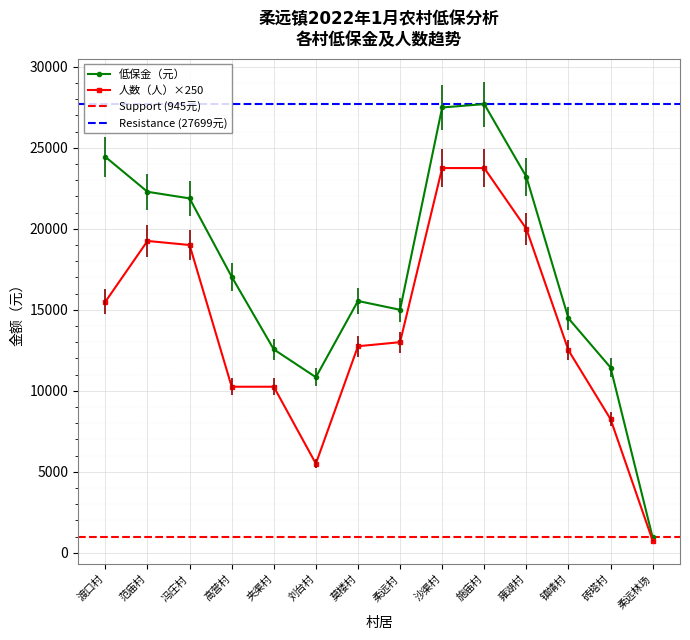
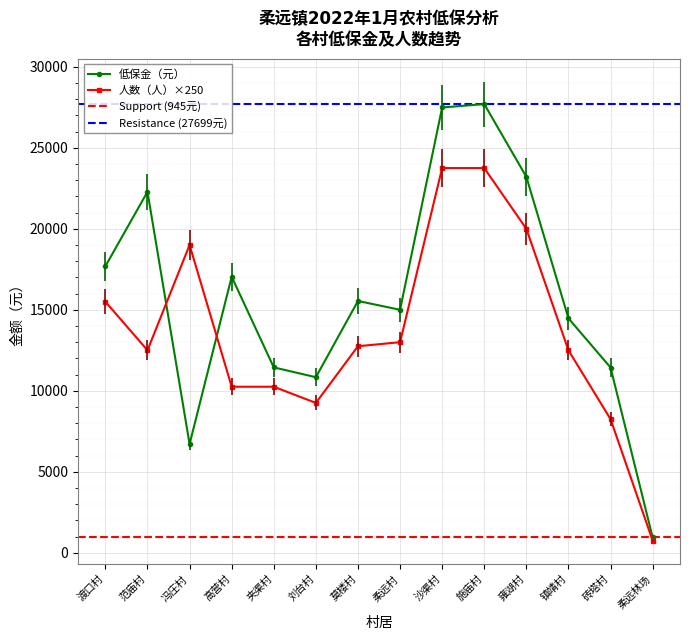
低保金（元）, 渡口村: 24400 -> 17700
人数（人）×250, 范庙村: 19300 -> 12500
低保金（元）, 冯庄村: 21900 -> 6700
低保金（元）, 夹渠村: 12600 -> 11400
人数（人）×250, 刘台村: 5500 -> 9300
